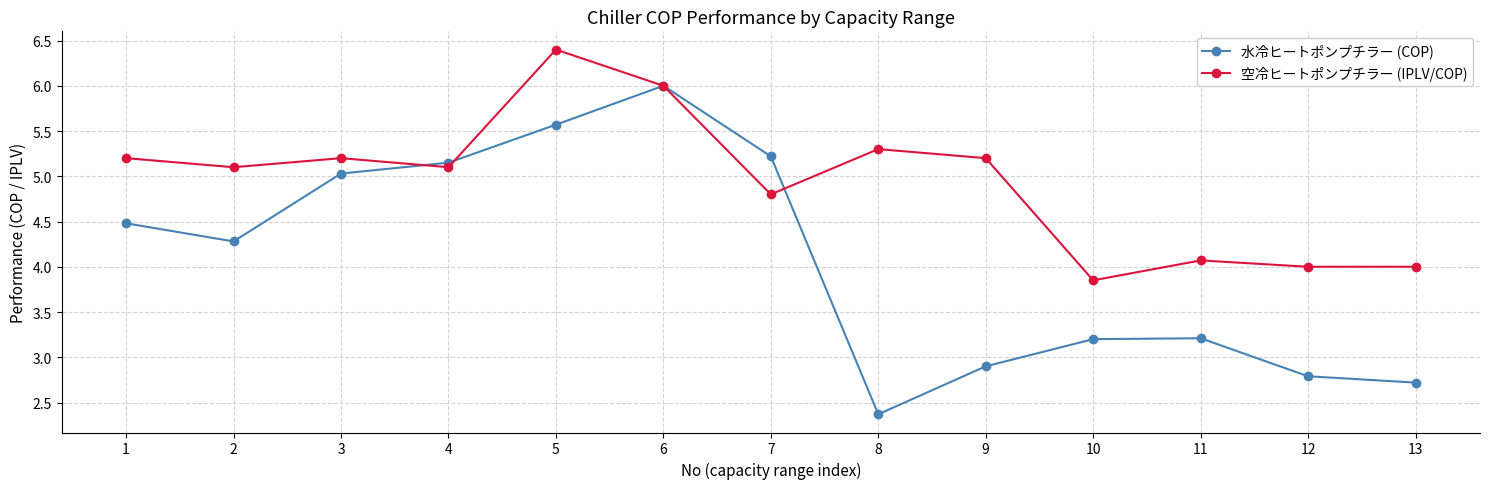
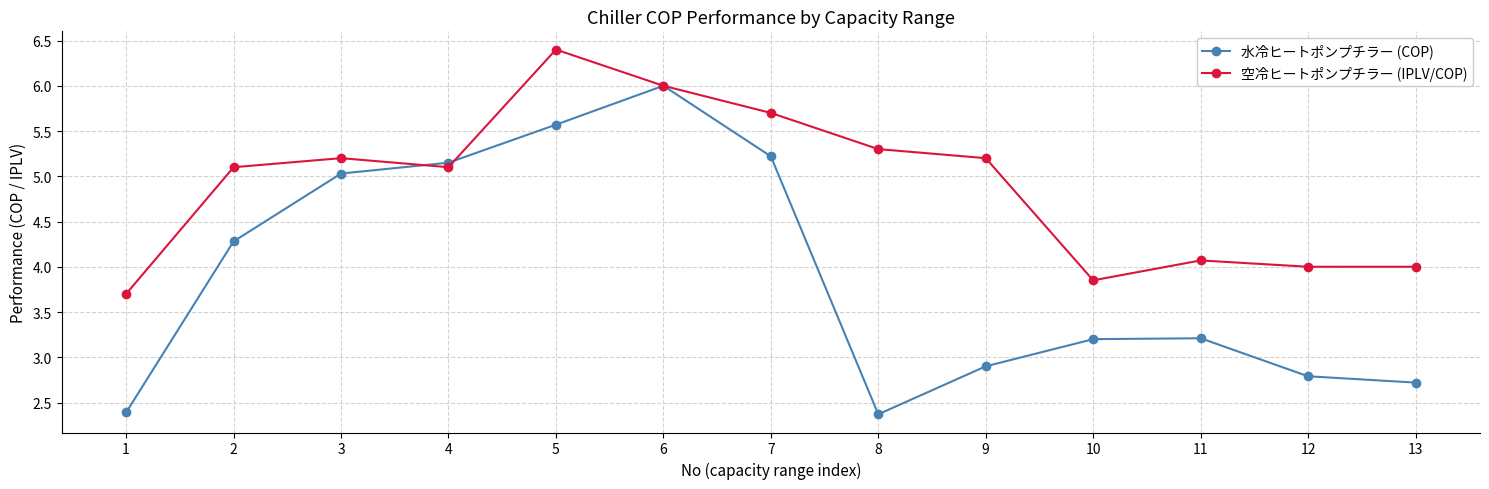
水冷ヒートポンプチラー (COP), 1: 4.5 -> 2.4
空冷ヒートポンプチラー (IPLV/COP), 1: 5.2 -> 3.7
空冷ヒートポンプチラー (IPLV/COP), 7: 4.8 -> 5.7
